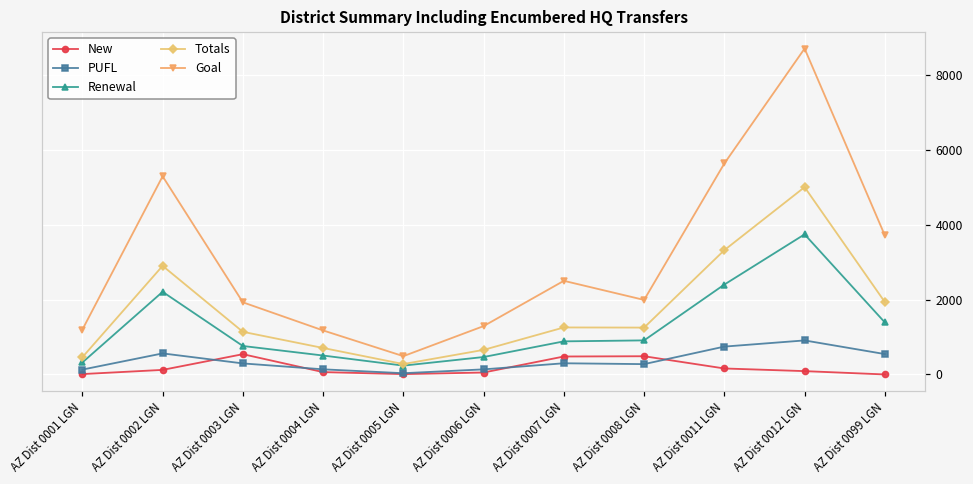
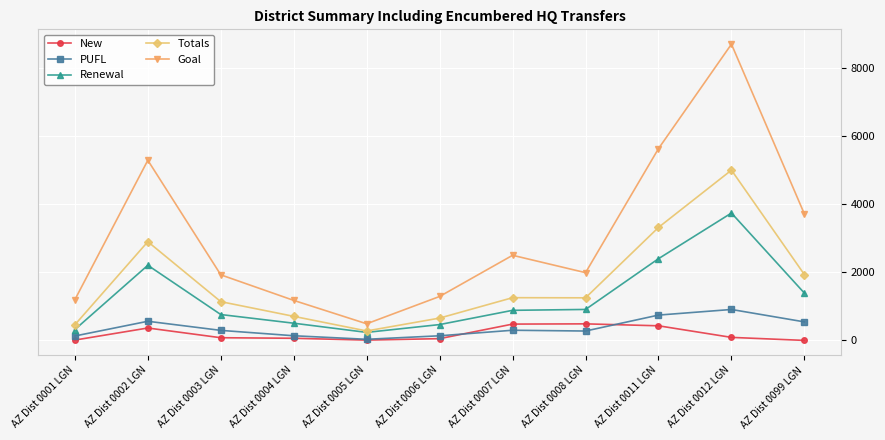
New, AZ Dist 0002 LGN: 100 -> 400
New, AZ Dist 0003 LGN: 500 -> 100
New, AZ Dist 0011 LGN: 200 -> 400
